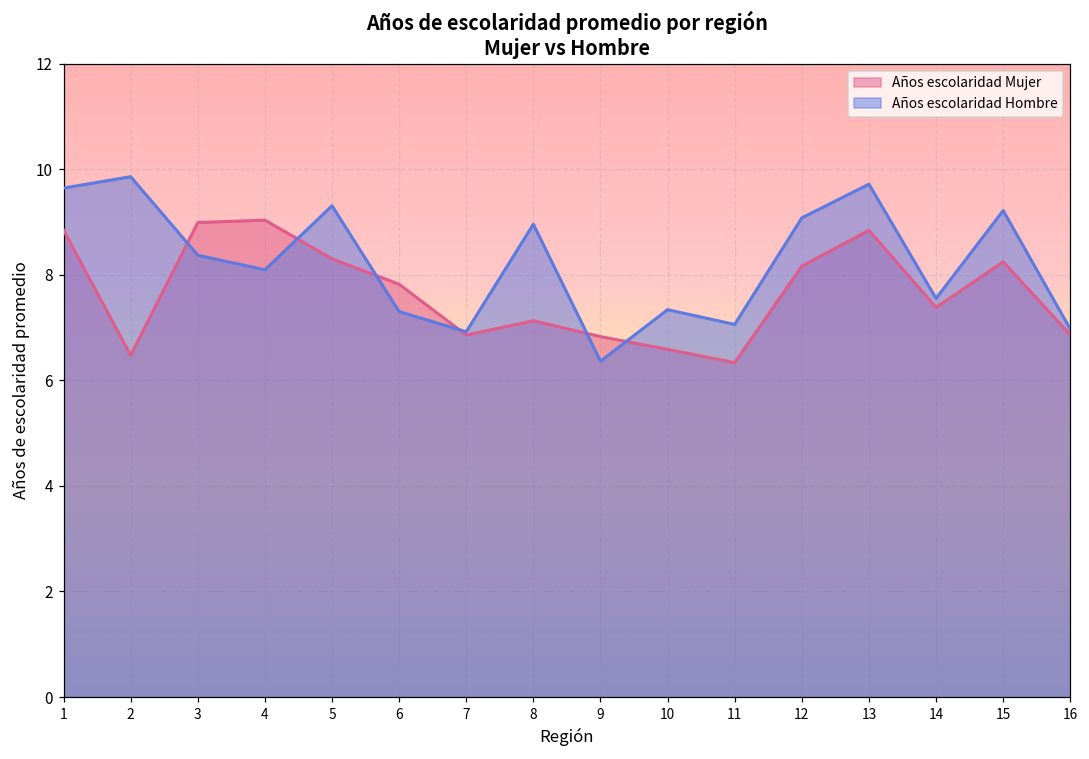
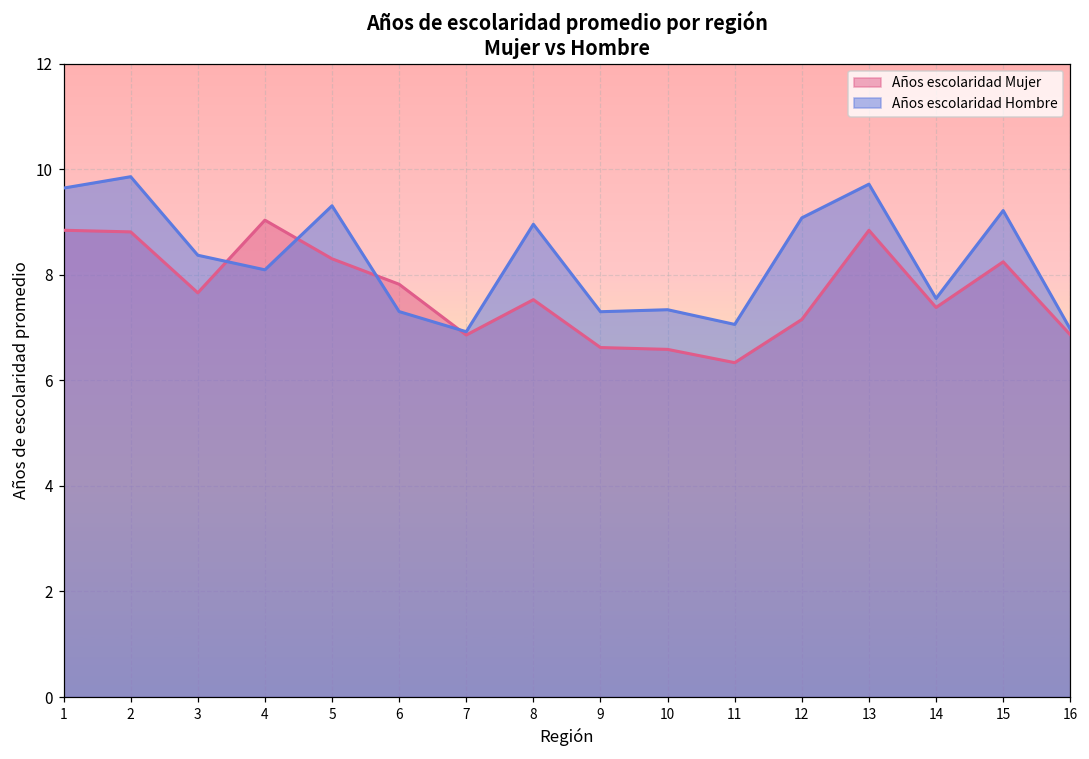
Años escolaridad Mujer, 2: 6.5 -> 8.8
Años escolaridad Mujer, 3: 9.0 -> 7.7
Años escolaridad Mujer, 8: 7.1 -> 7.5
Años escolaridad Mujer, 9: 6.8 -> 6.6
Años escolaridad Hombre, 9: 6.4 -> 7.3
Años escolaridad Mujer, 12: 8.2 -> 7.2
